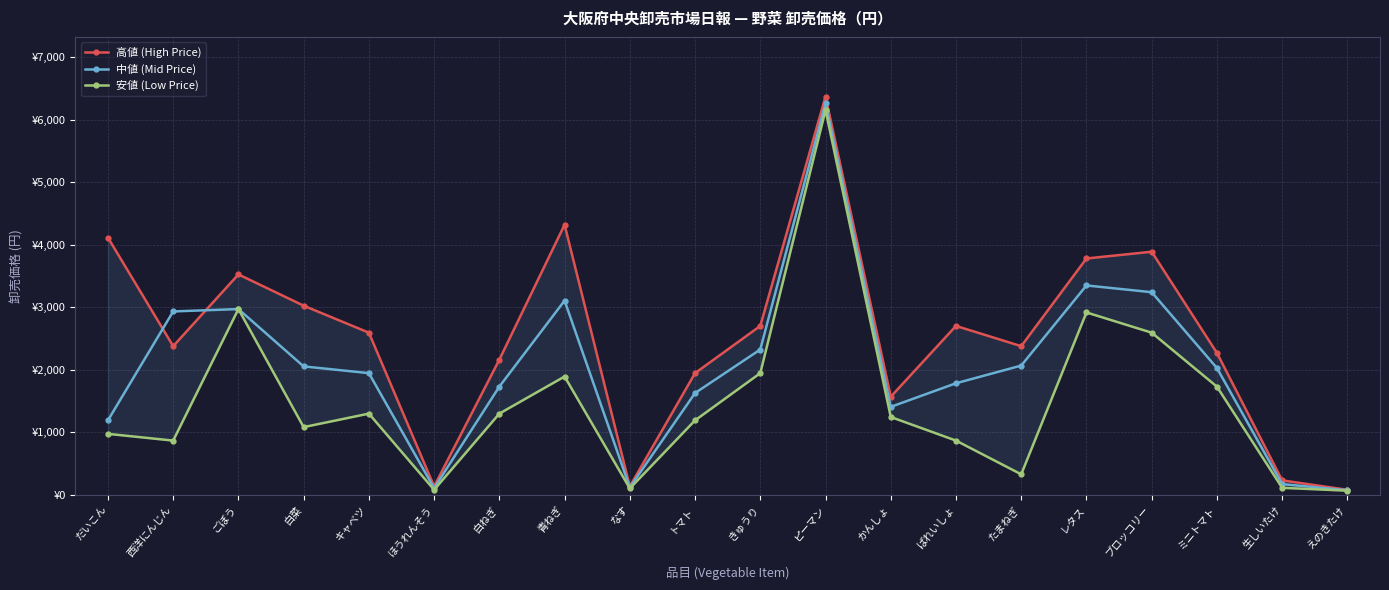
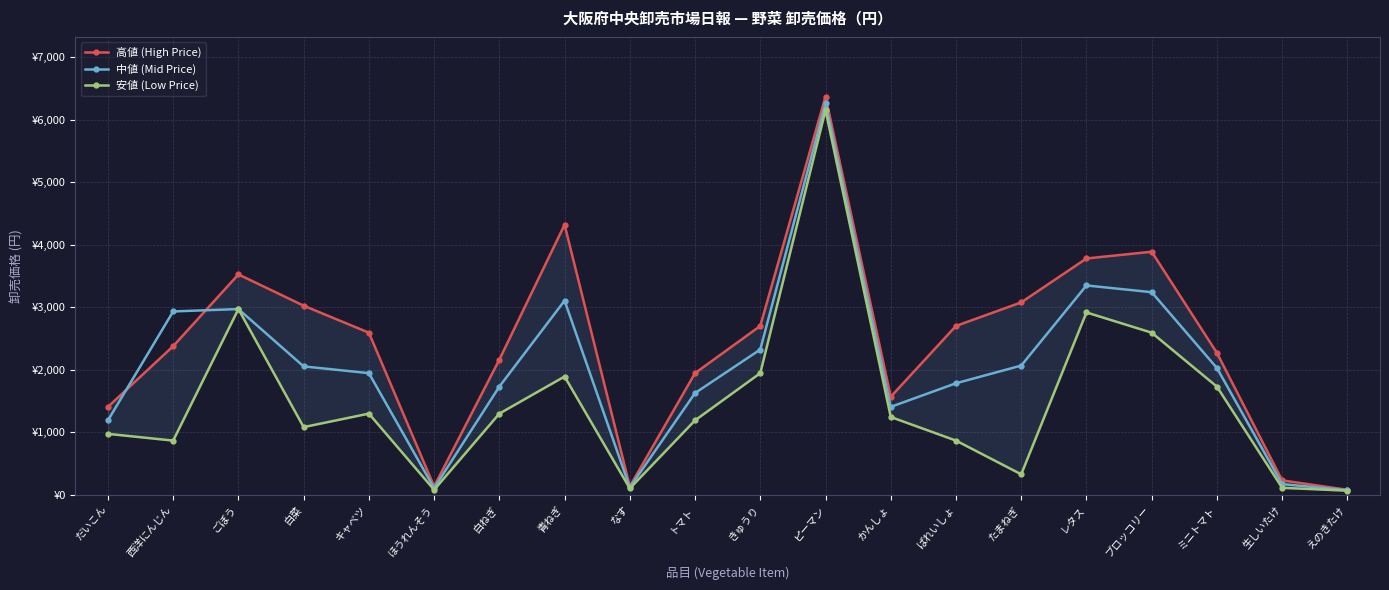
高値 (High Price), だいこん: ¥4,100 -> ¥1,400
高値 (High Price), たまねぎ: ¥2,400 -> ¥3,100
